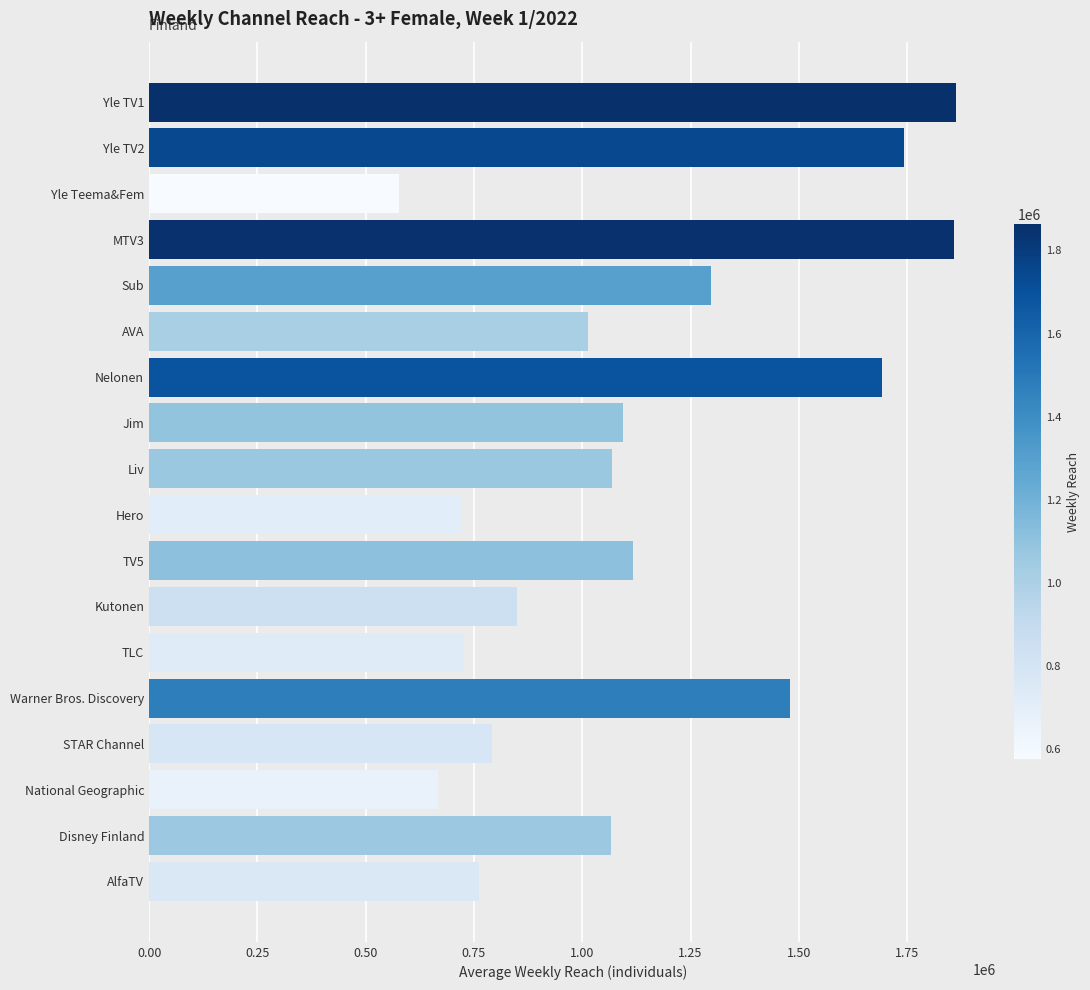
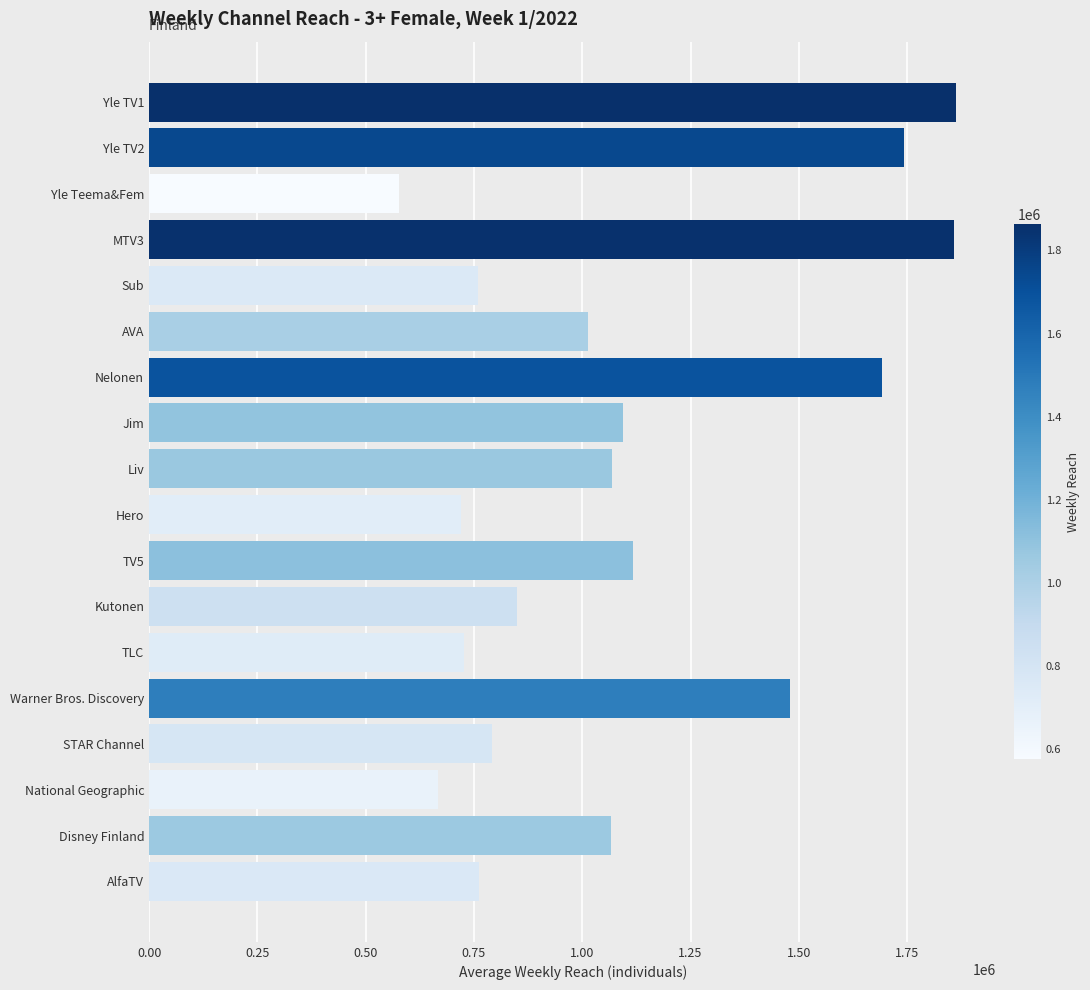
Sub: 1300000 -> 760000
